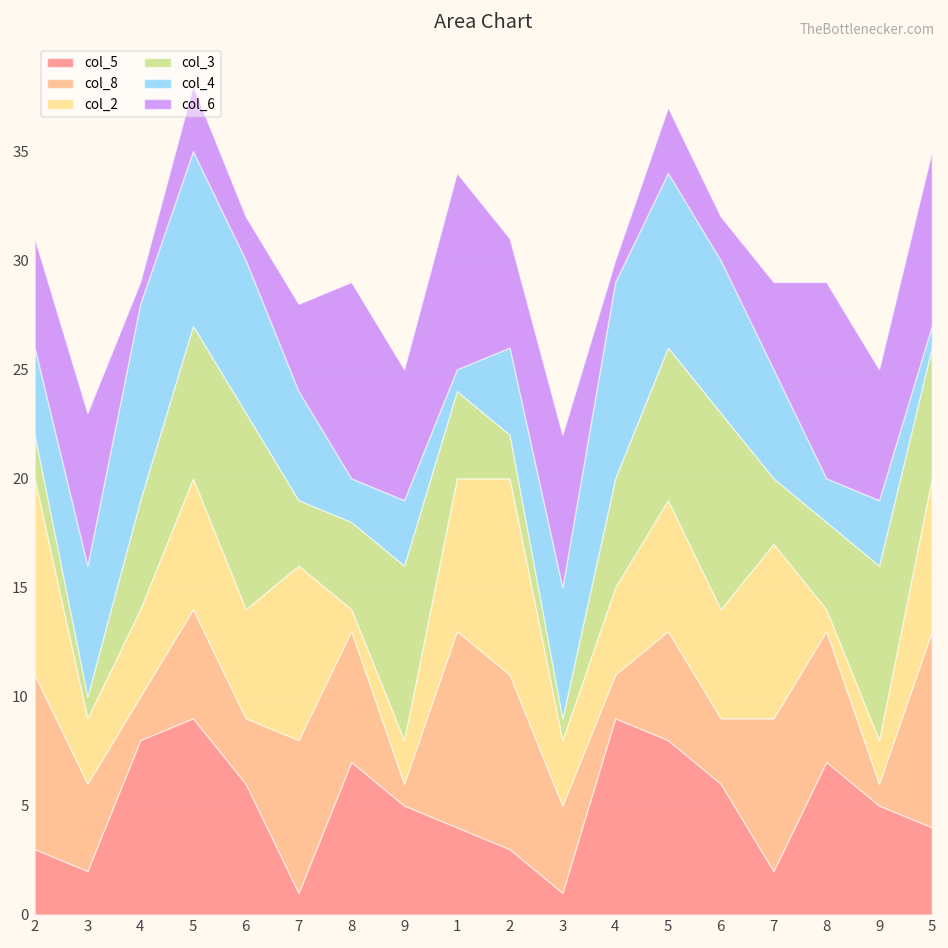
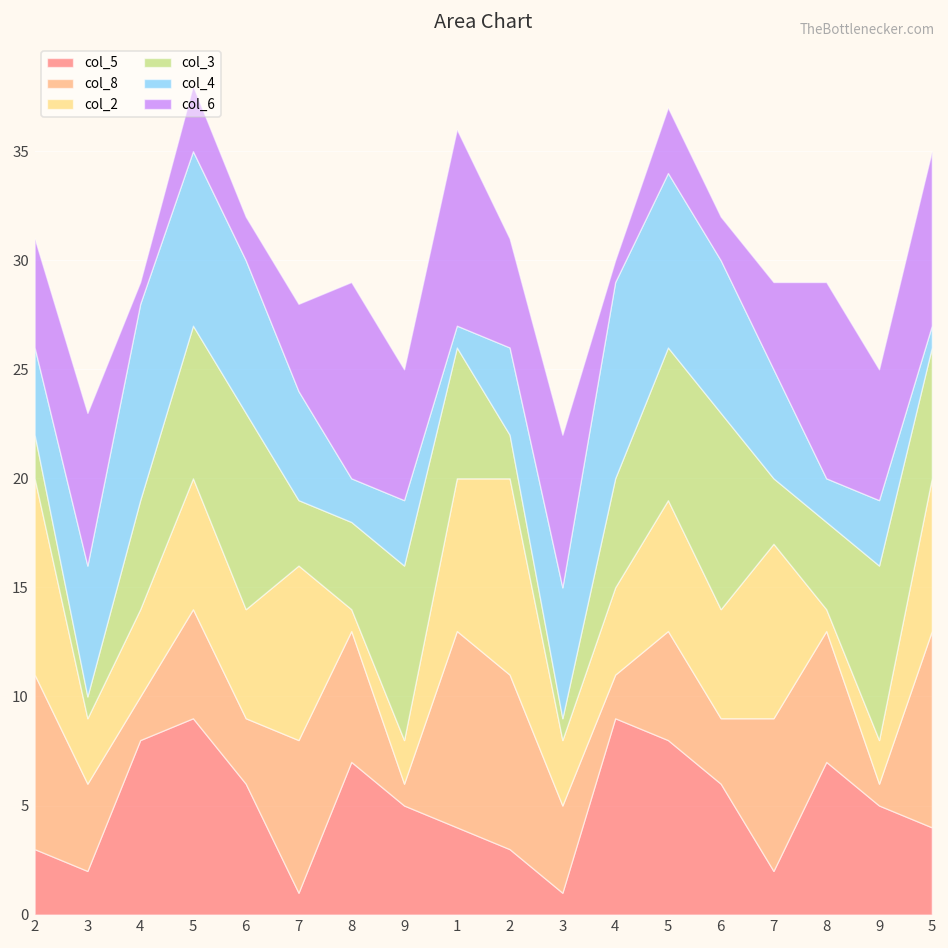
col_3, 1: 4 -> 6
